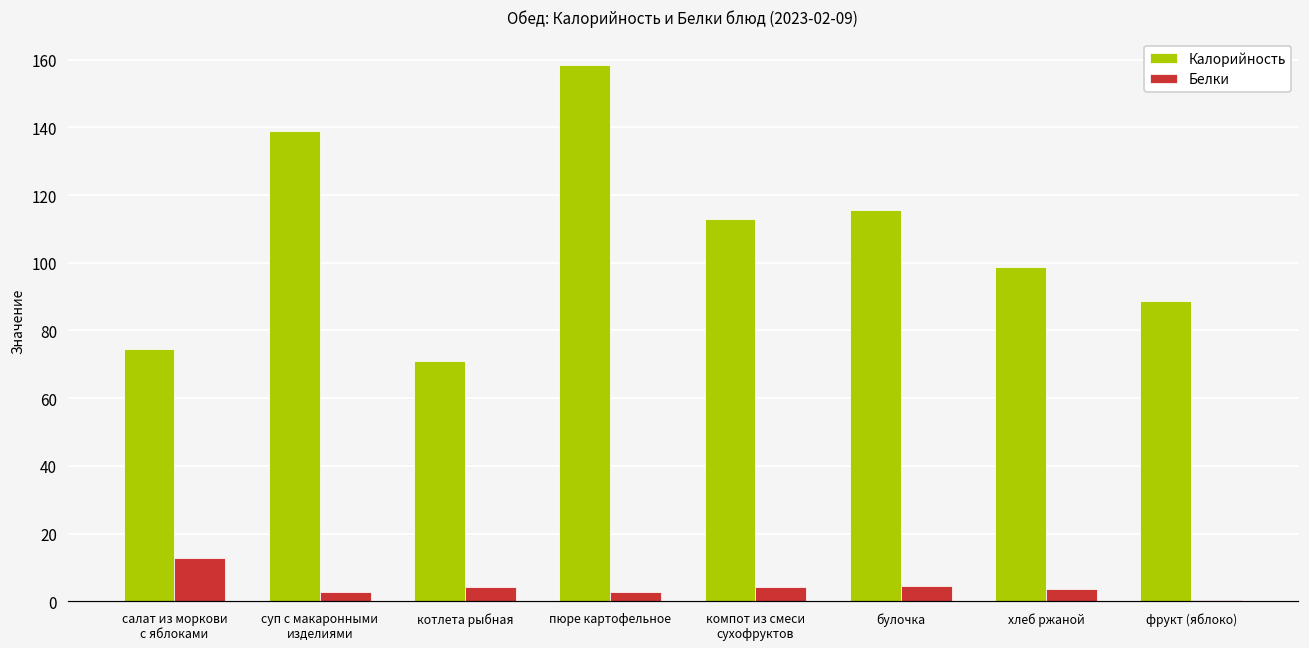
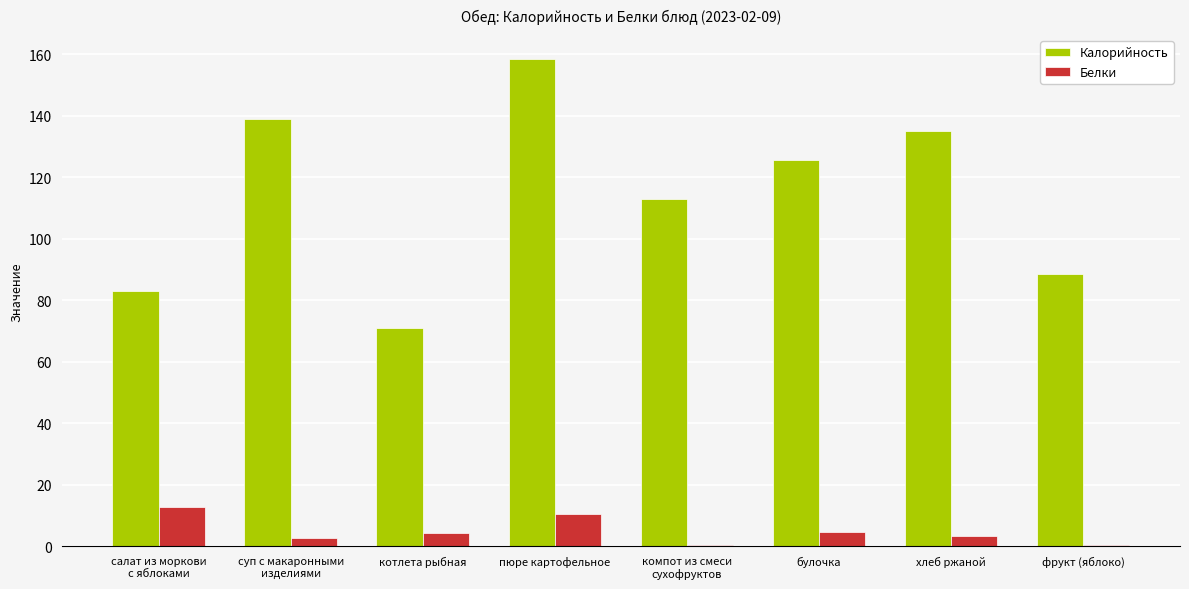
Калорийность, салат из моркови с яблоками: 74 -> 83
Белки, пюре картофельное: 3 -> 10
Белки, компот из смеси сухофруктов: 4 -> 1
Калорийность, булочка: 116 -> 126
Калорийность, хлеб ржаной: 99 -> 135
